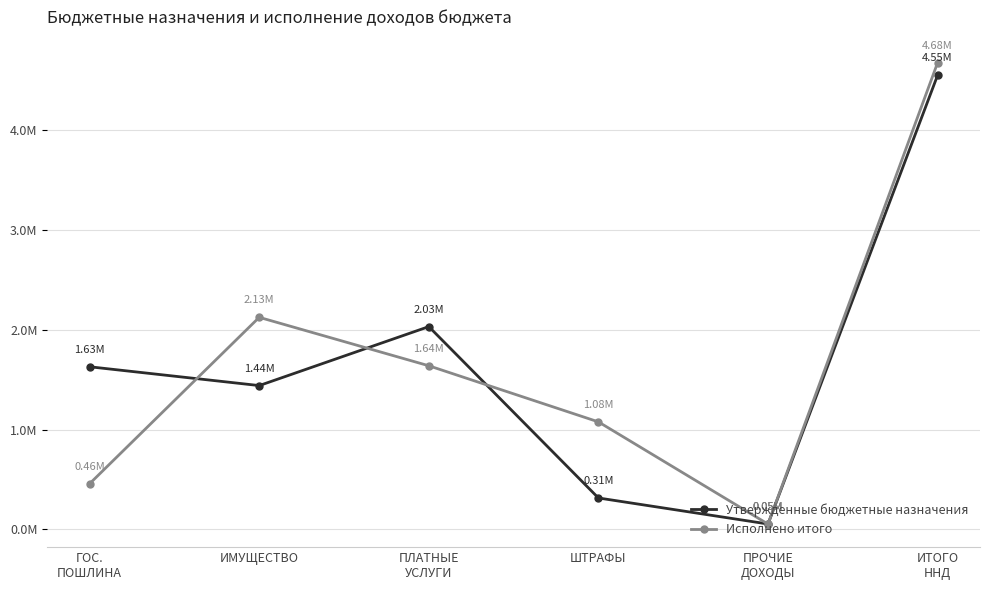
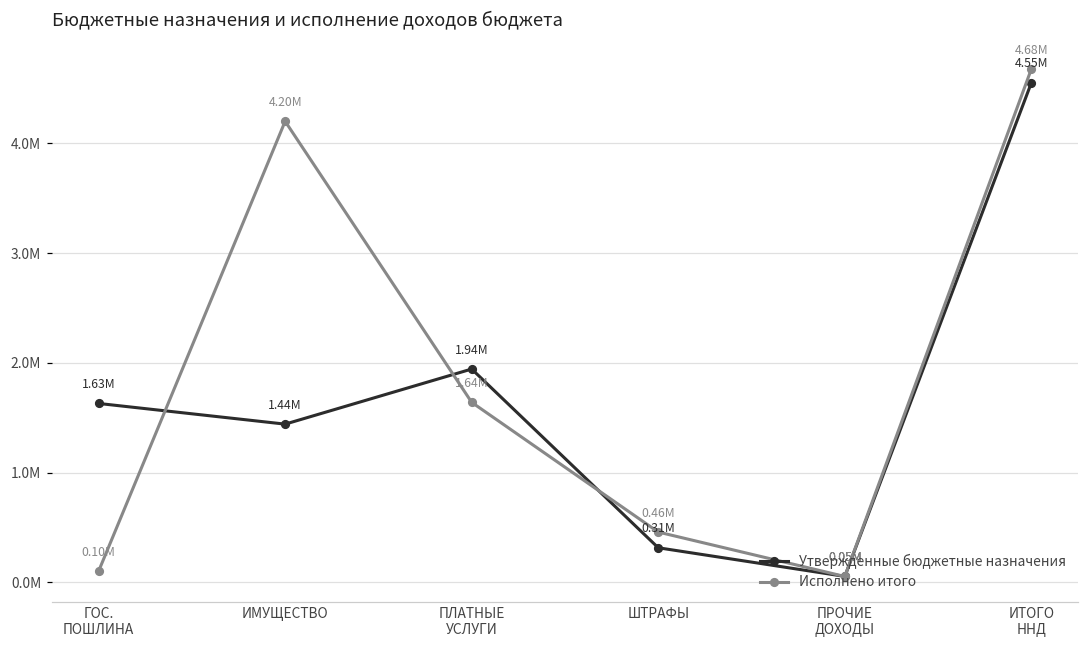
Исполнено итого, ГОС. ПОШЛИНА: 0.46M -> 0.10M
Исполнено итого, ИМУЩЕСТВО: 2.13M -> 4.20M
Утвержденные бюджетные назначения, ПЛАТНЫЕ УСЛУГИ: 2.03M -> 1.94M
Исполнено итого, ШТРАФЫ: 1.08M -> 0.46M
